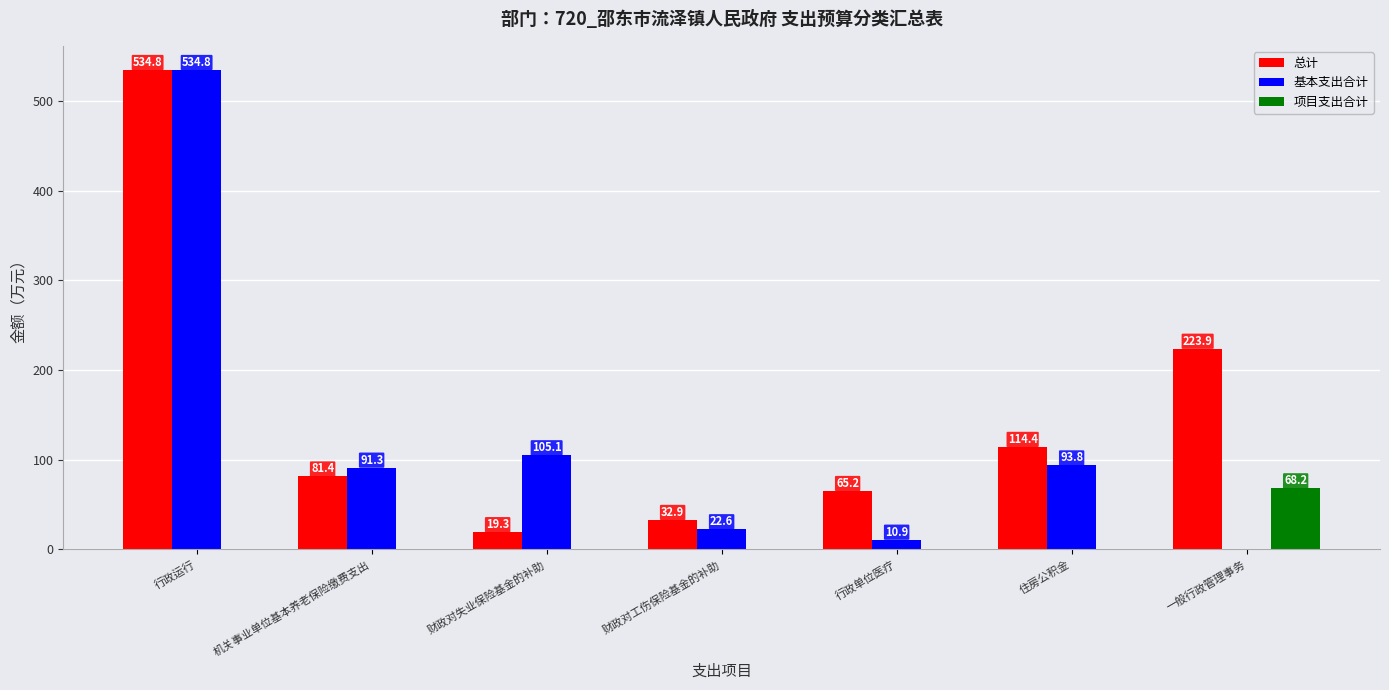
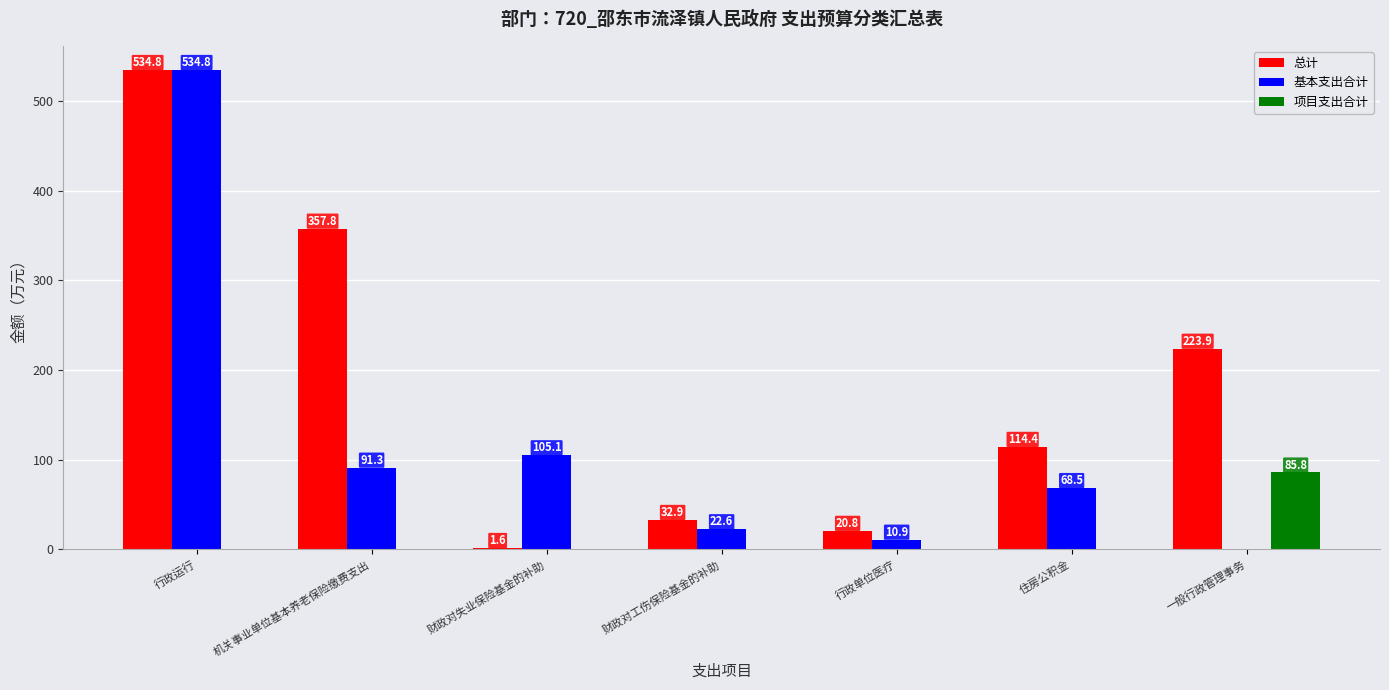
总计, 机关事业单位基本养老保险缴费支出: 81.4 -> 357.8
总计, 财政对失业保险基金的补助: 19.3 -> 1.6
总计, 行政单位医疗: 65.2 -> 20.8
基本支出合计, 住房公积金: 93.8 -> 68.5
项目支出合计, 一般行政管理事务: 68.2 -> 85.8
